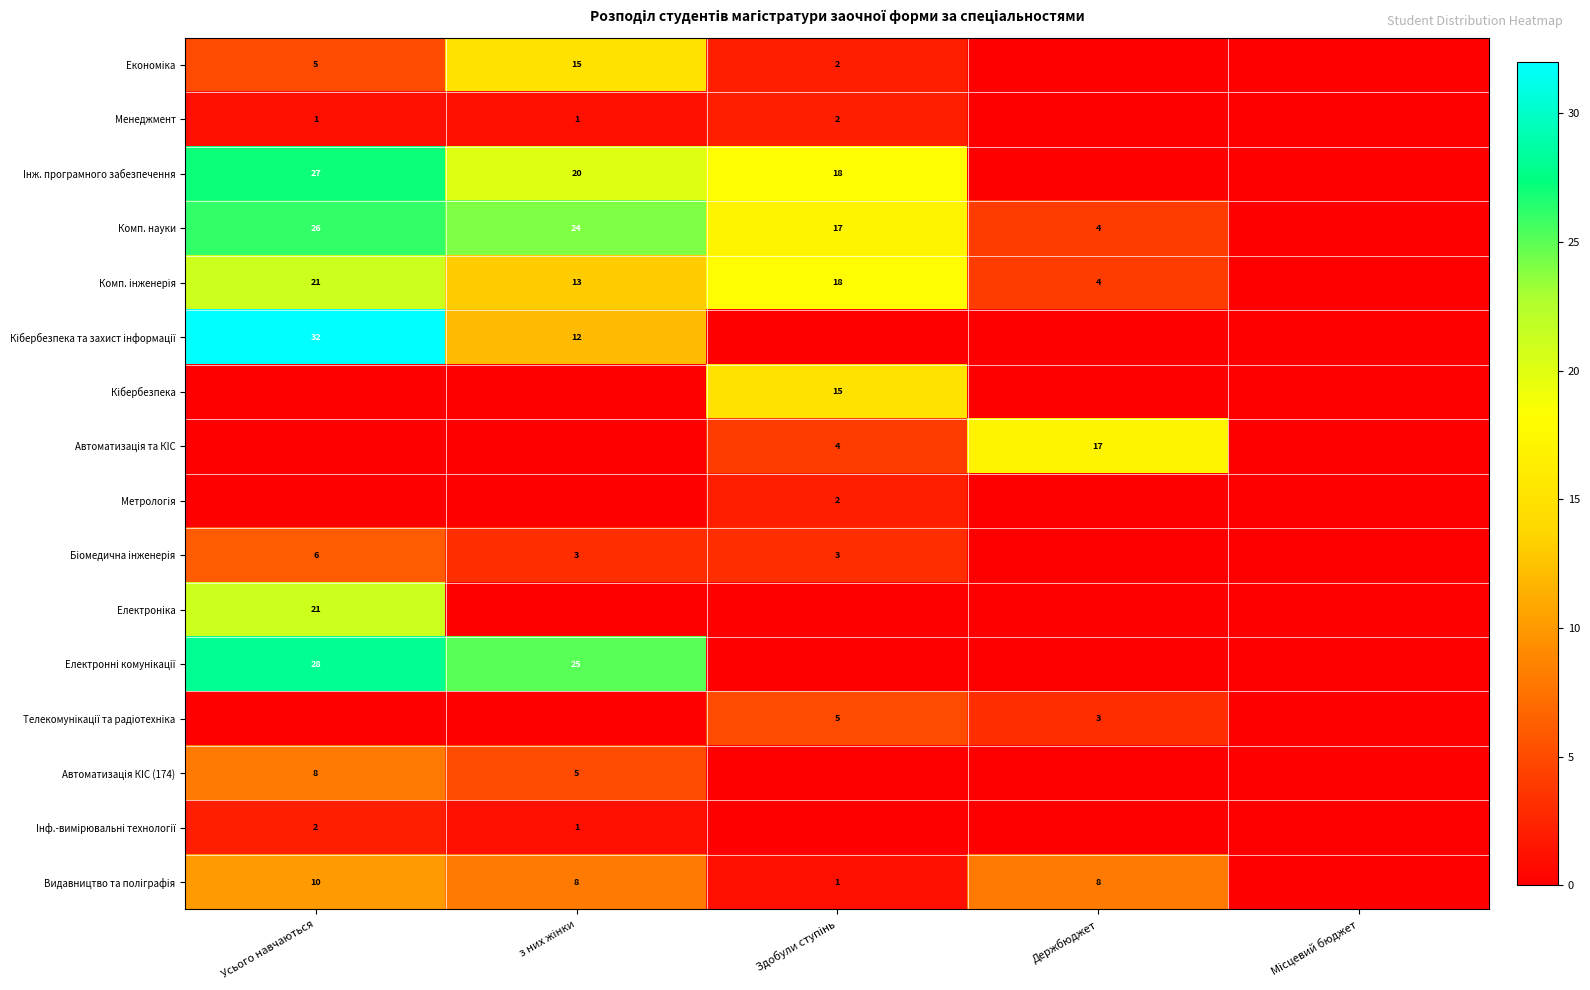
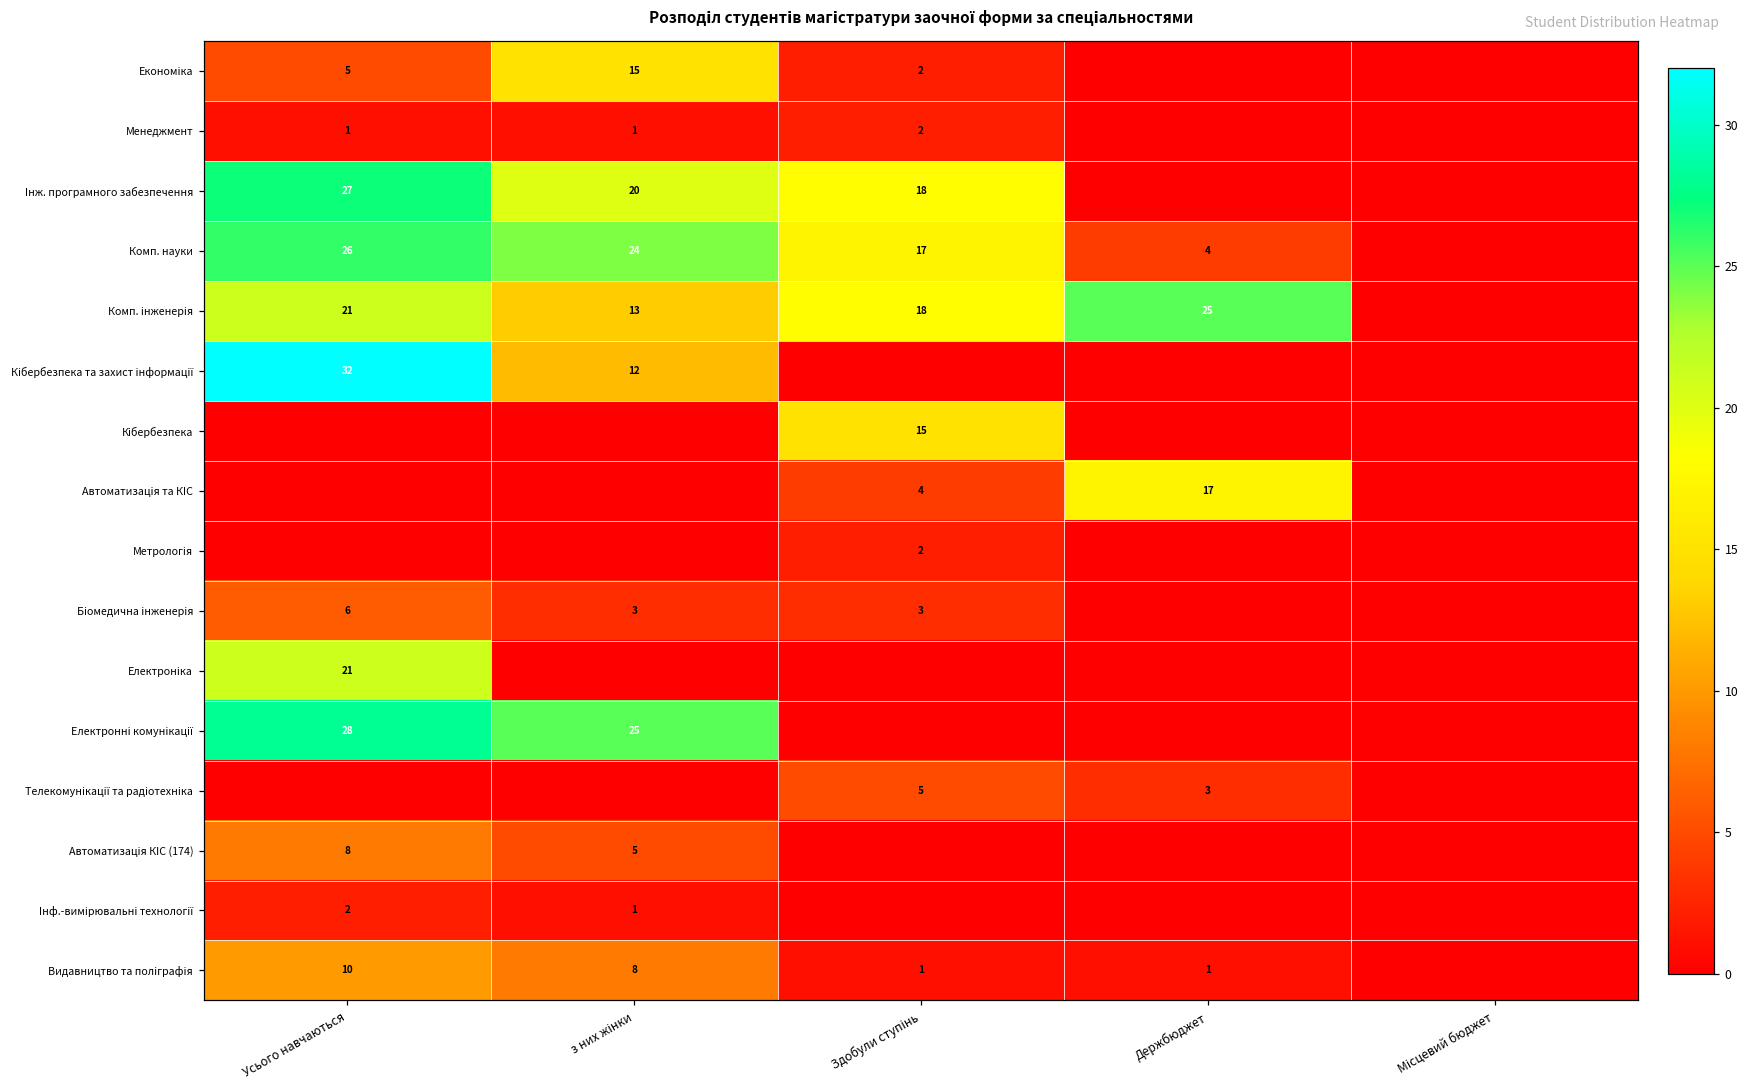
Комп. інженерія, Держбюджет: 4 -> 25
Видавництво та поліграфія, Держбюджет: 8 -> 1
